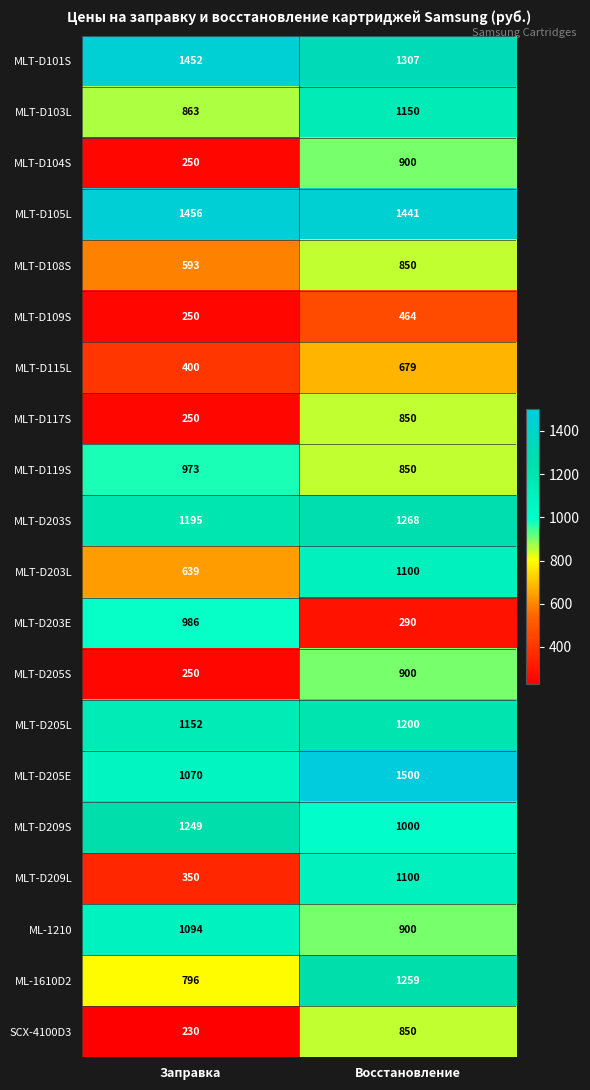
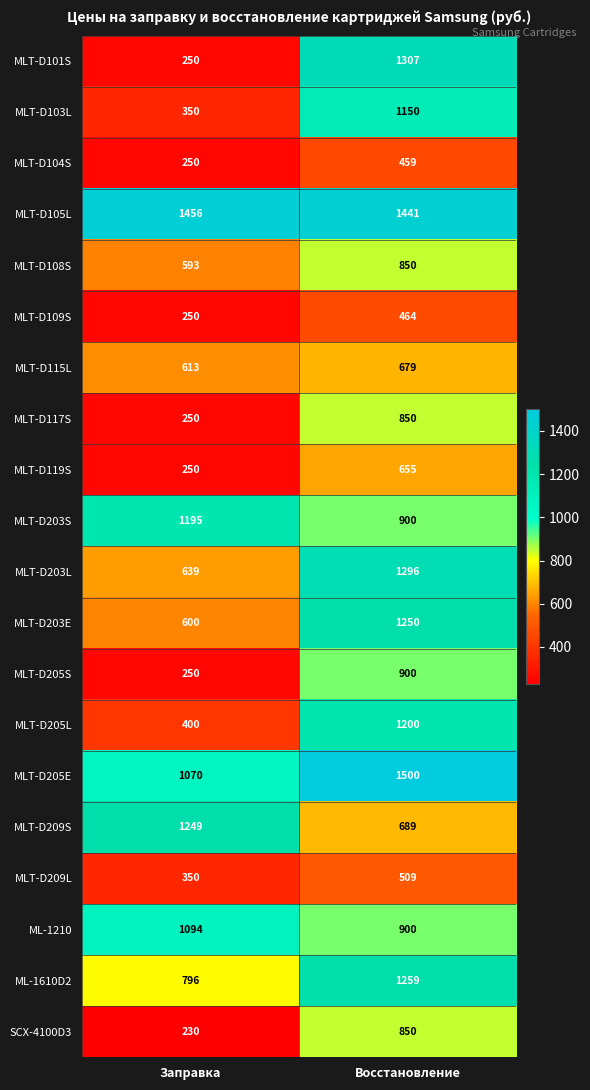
MLT-D101S, Заправка: 1452 -> 250
MLT-D103L, Заправка: 863 -> 350
MLT-D104S, Восстановление: 900 -> 459
MLT-D115L, Заправка: 400 -> 613
MLT-D119S, Заправка: 973 -> 250
MLT-D119S, Восстановление: 850 -> 655
MLT-D203S, Восстановление: 1268 -> 900
MLT-D203L, Восстановление: 1100 -> 1296
MLT-D203E, Заправка: 986 -> 600
MLT-D203E, Восстановление: 290 -> 1250
MLT-D205L, Заправка: 1152 -> 400
MLT-D209S, Восстановление: 1000 -> 689
MLT-D209L, Восстановление: 1100 -> 509
